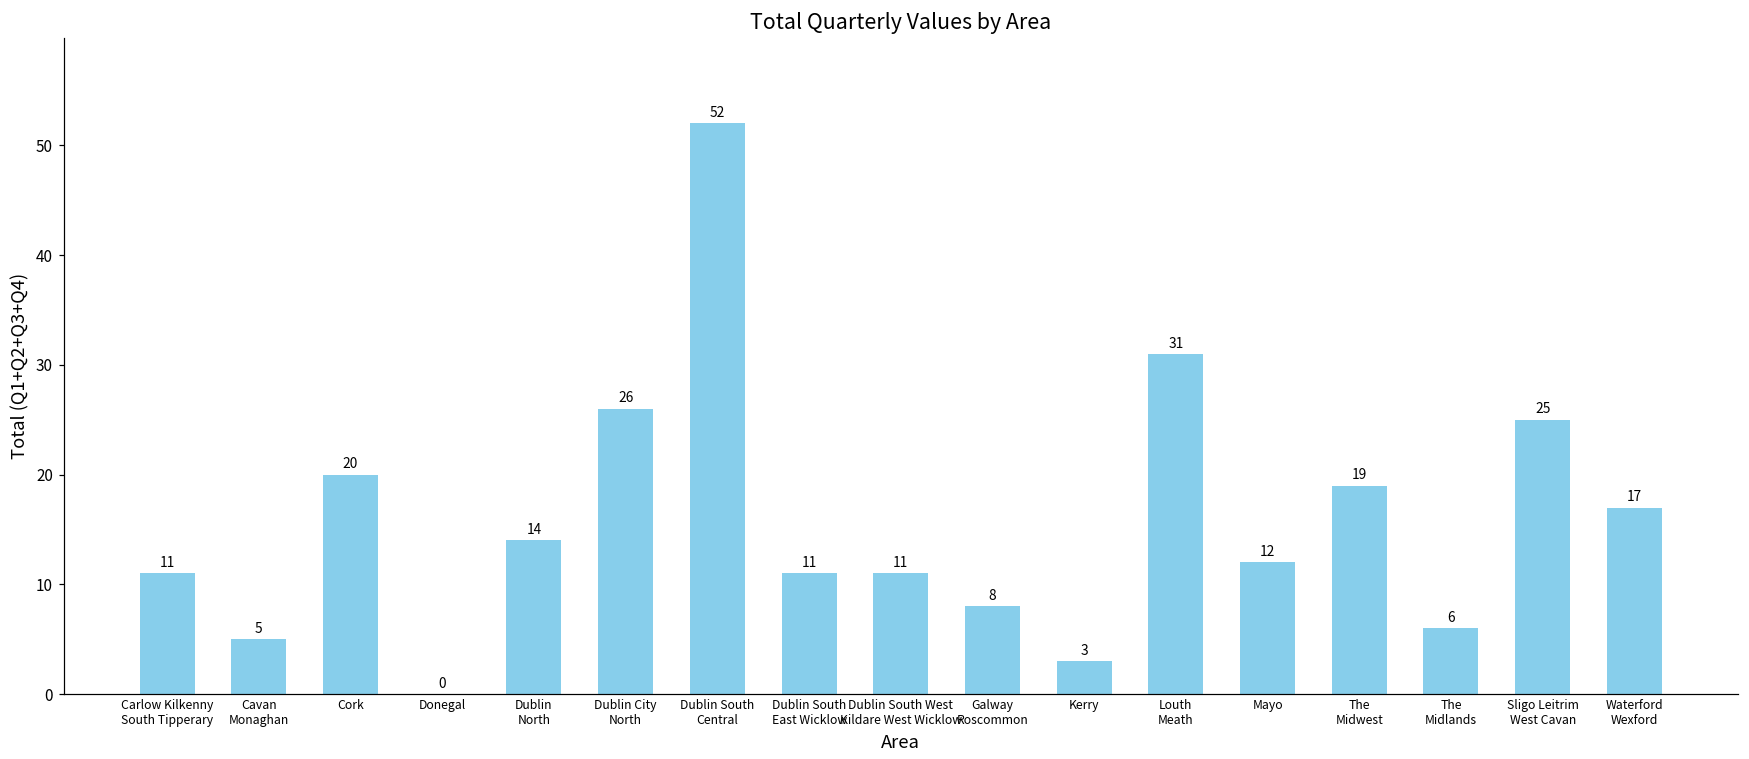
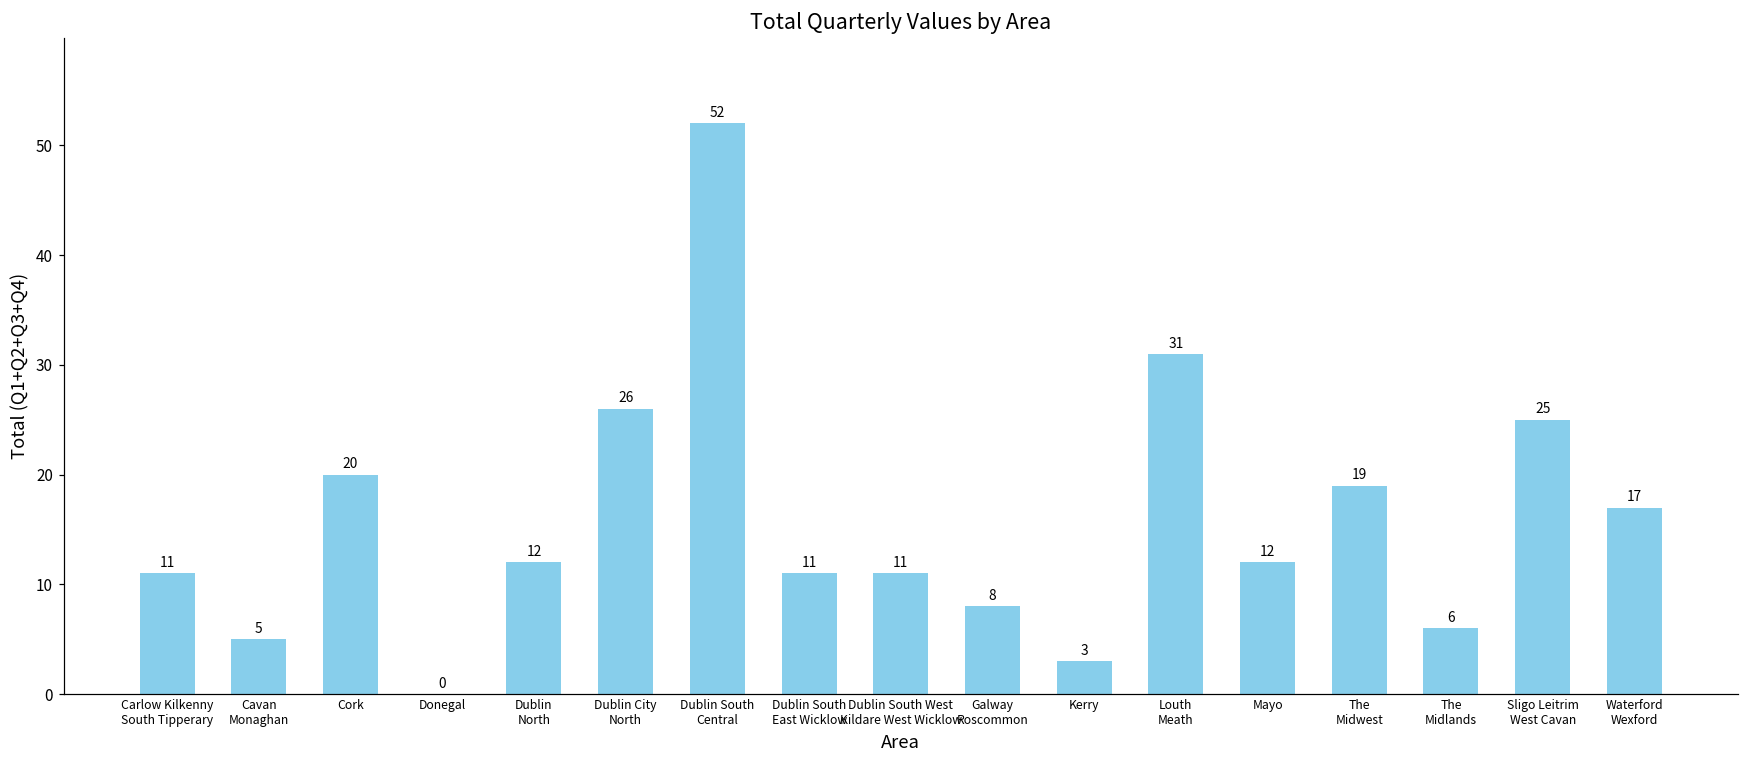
Dublin North: 14 -> 12
